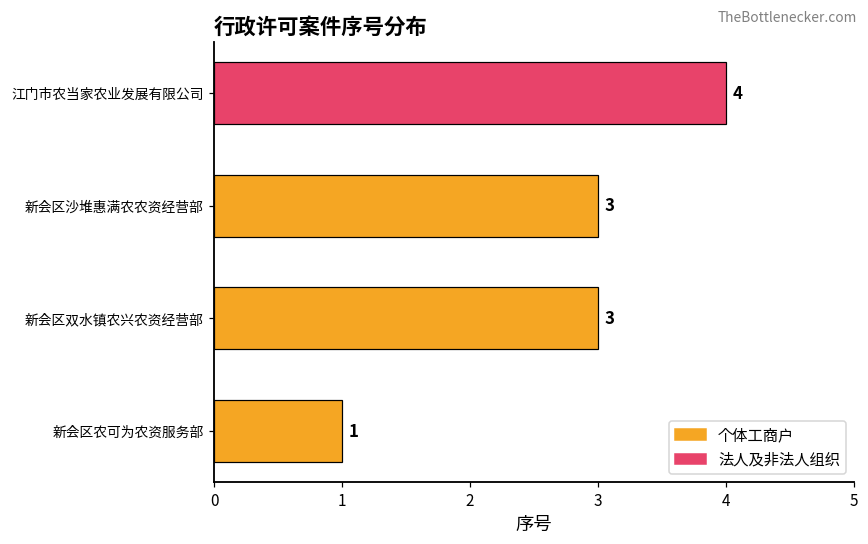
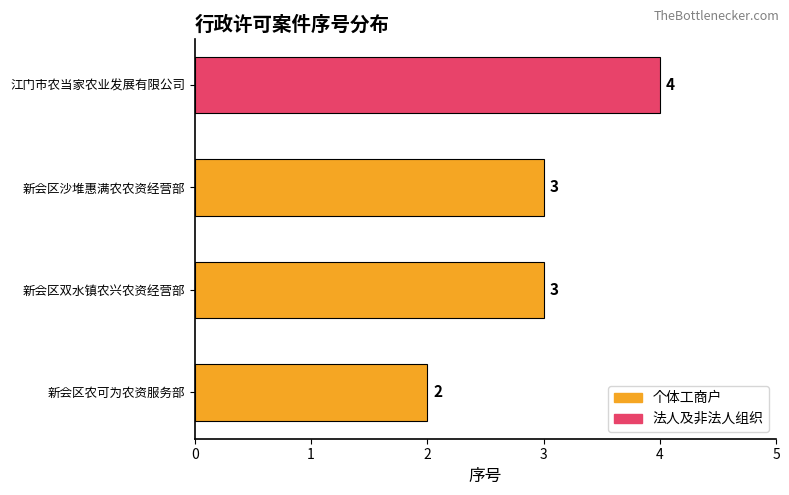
新会区农可为农资服务部: 1 -> 2
